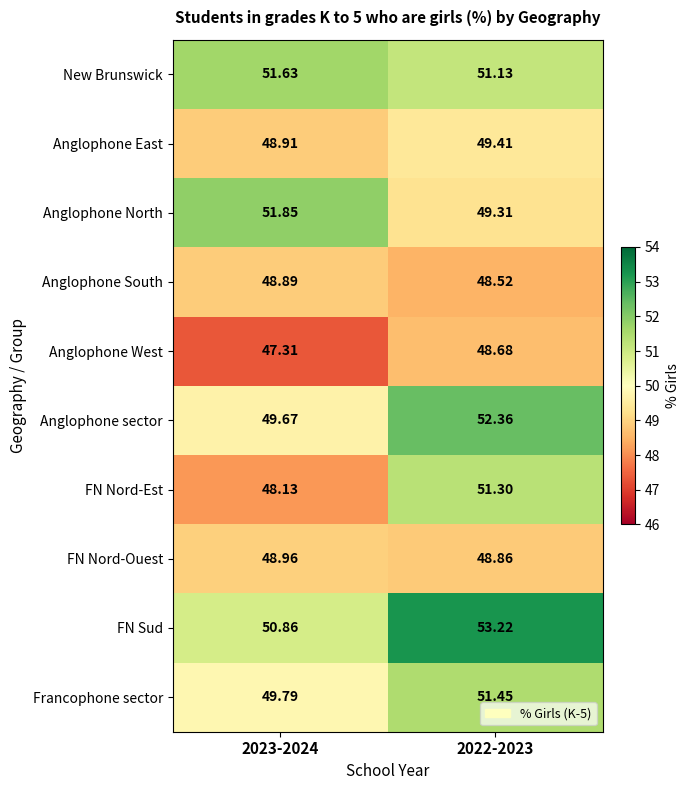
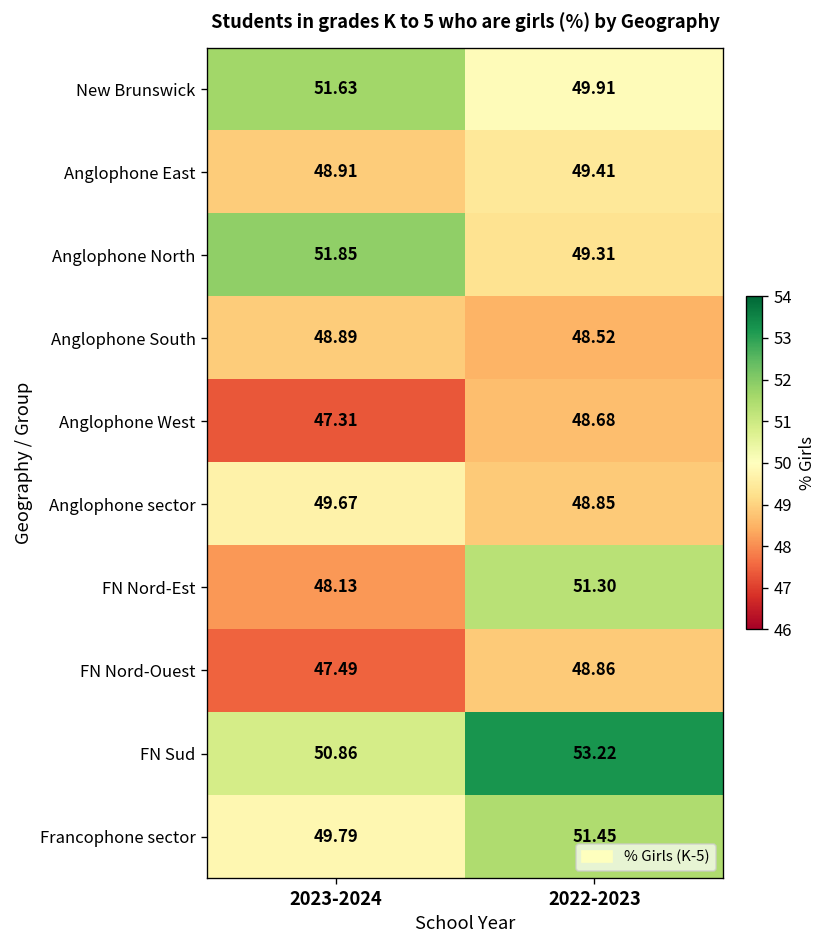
New Brunswick, 2022-2023: 51.13 -> 49.91
Anglophone sector, 2022-2023: 52.36 -> 48.85
FN Nord-Ouest, 2023-2024: 48.96 -> 47.49
